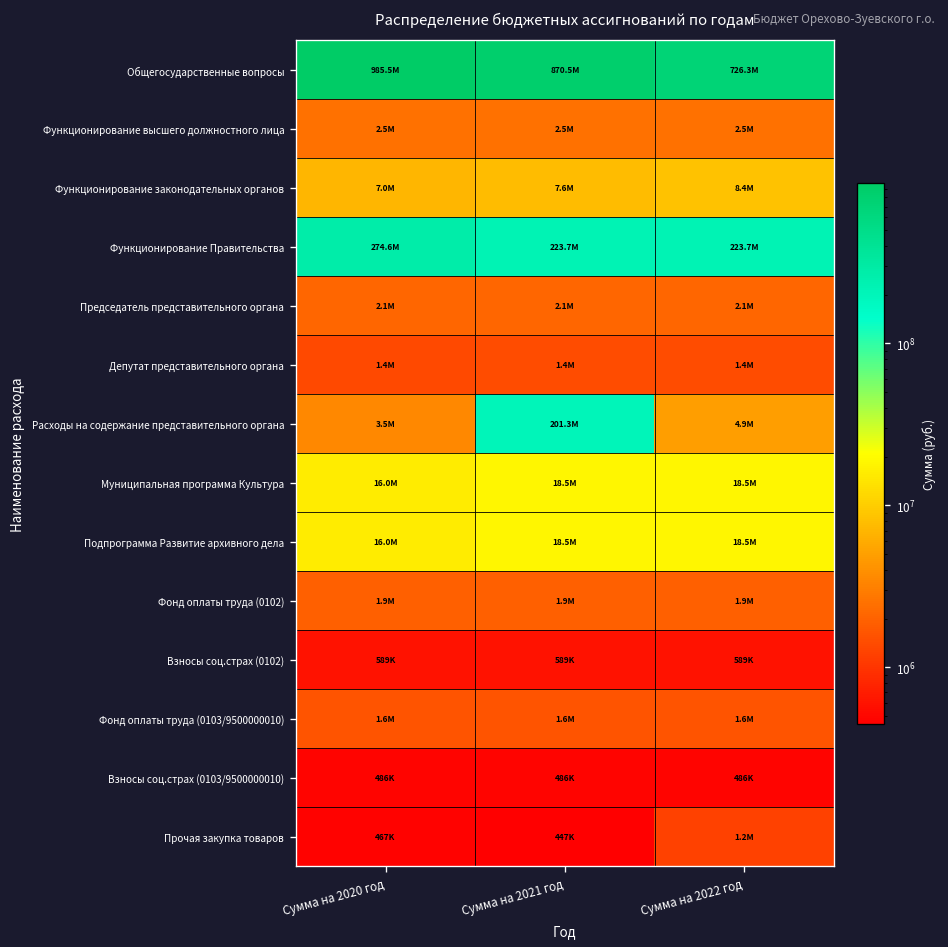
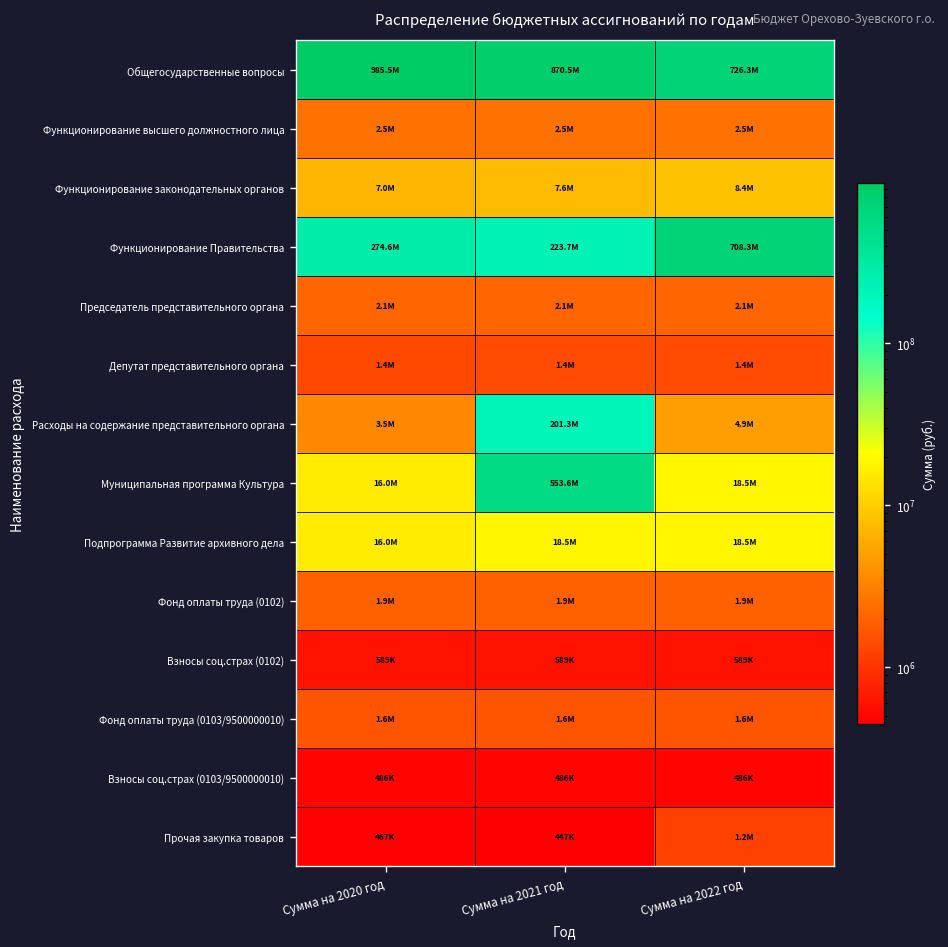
Функционирование Правительства, Сумма на 2022 год: 223.7M -> 708.3M
Муниципальная программа Культура, Сумма на 2021 год: 18.5M -> 553.6M
